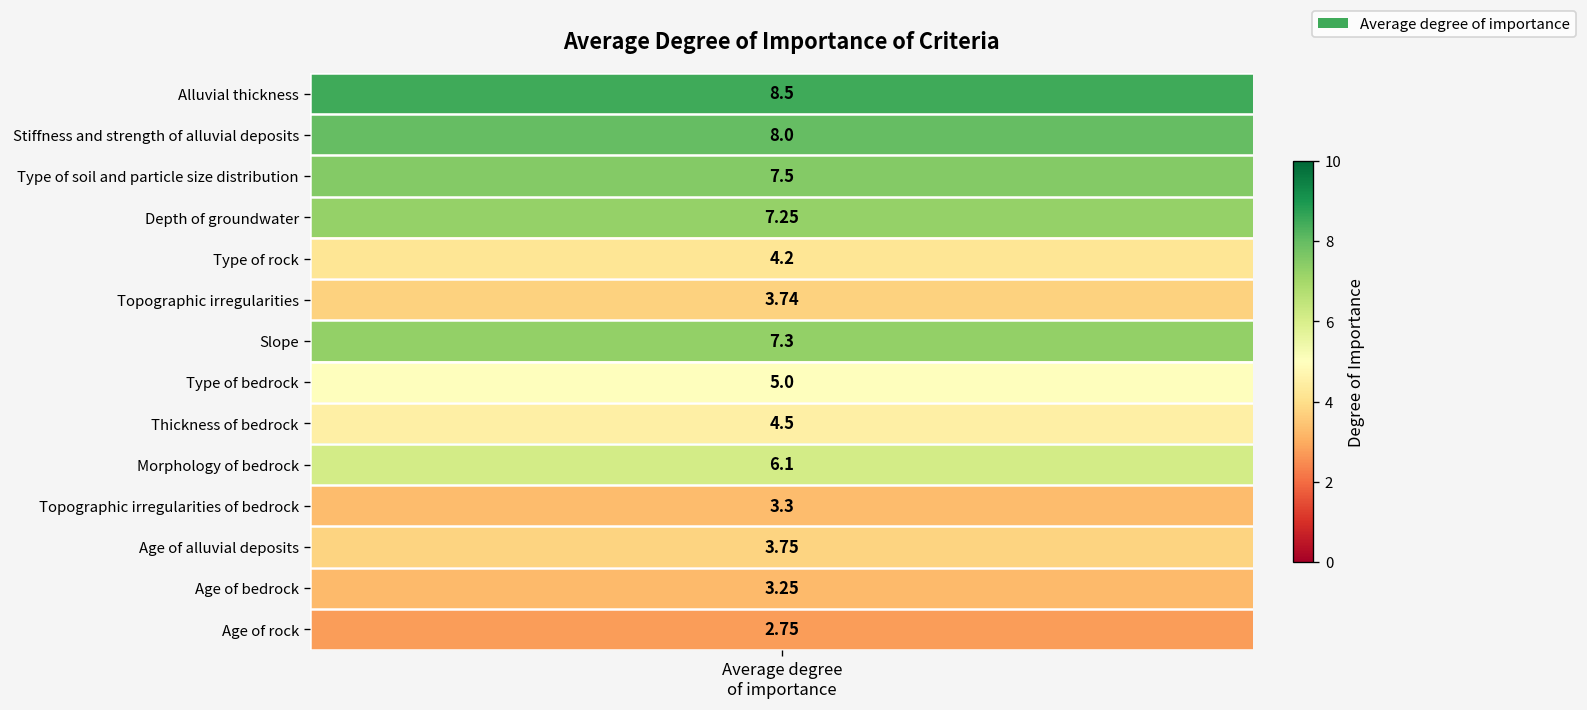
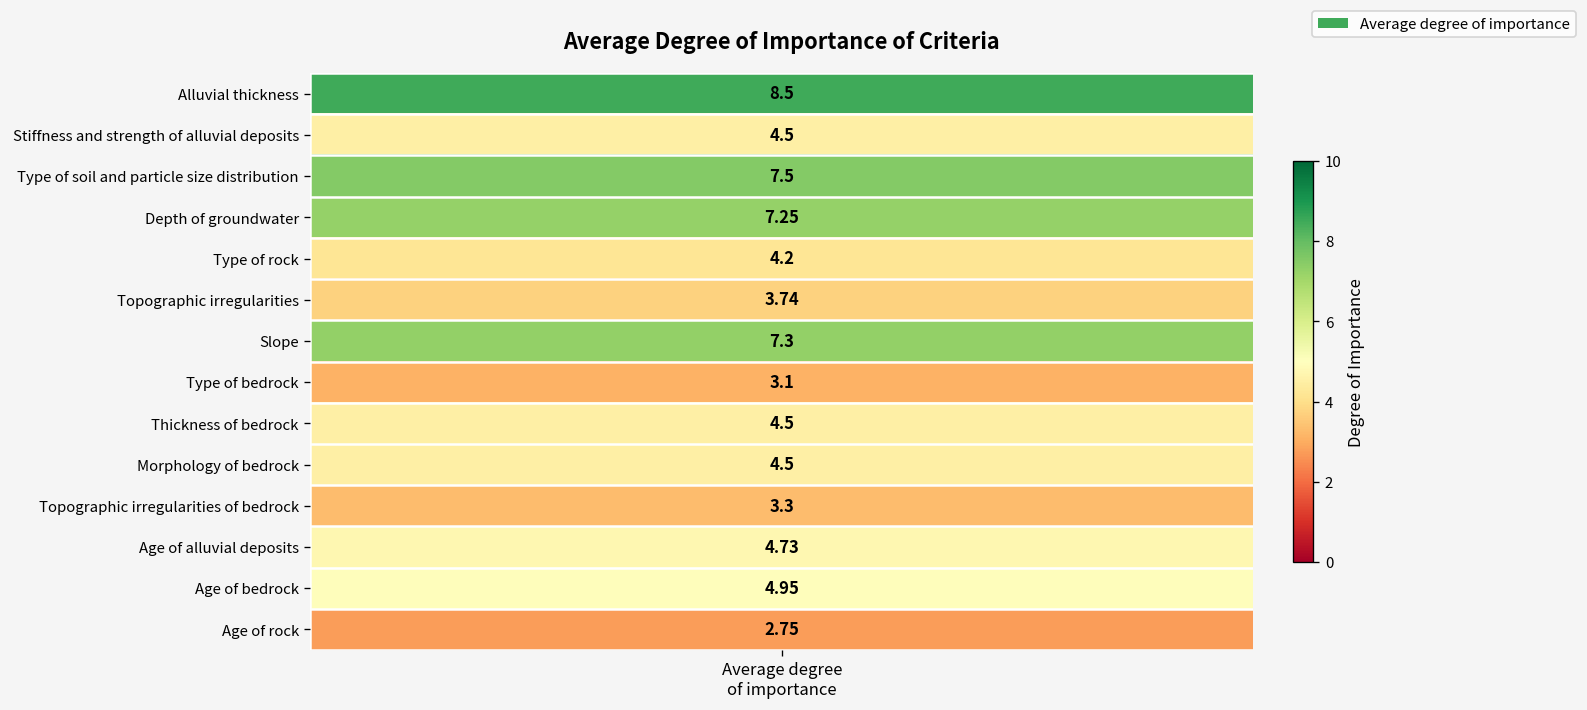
Stiffness and strength of alluvial deposits, Average degree of importance: 8.0 -> 4.5
Type of bedrock, Average degree of importance: 5.0 -> 3.1
Morphology of bedrock, Average degree of importance: 6.1 -> 4.5
Age of alluvial deposits, Average degree of importance: 3.75 -> 4.73
Age of bedrock, Average degree of importance: 3.25 -> 4.95
